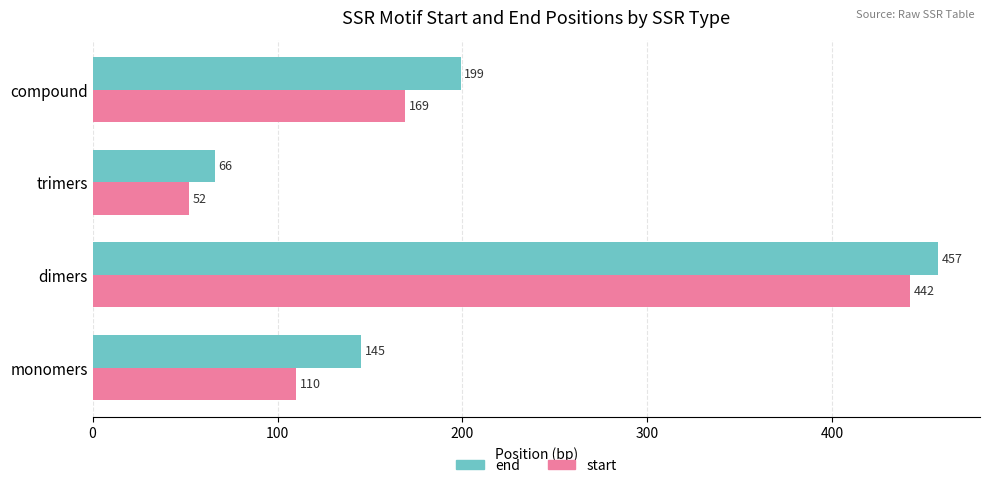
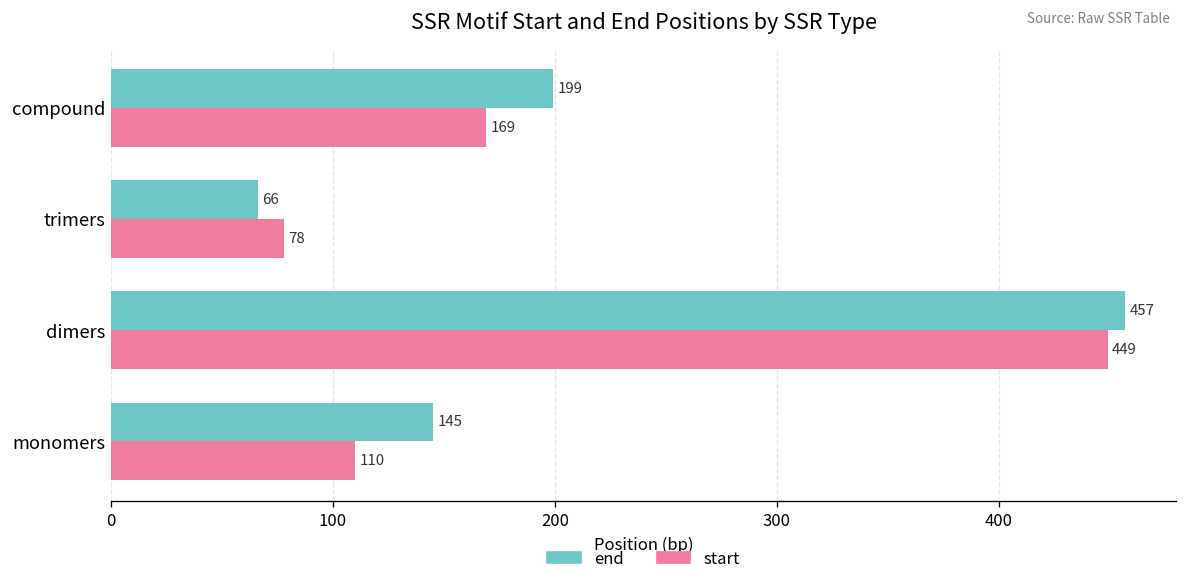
start, trimers: 52 -> 78
start, dimers: 442 -> 449
